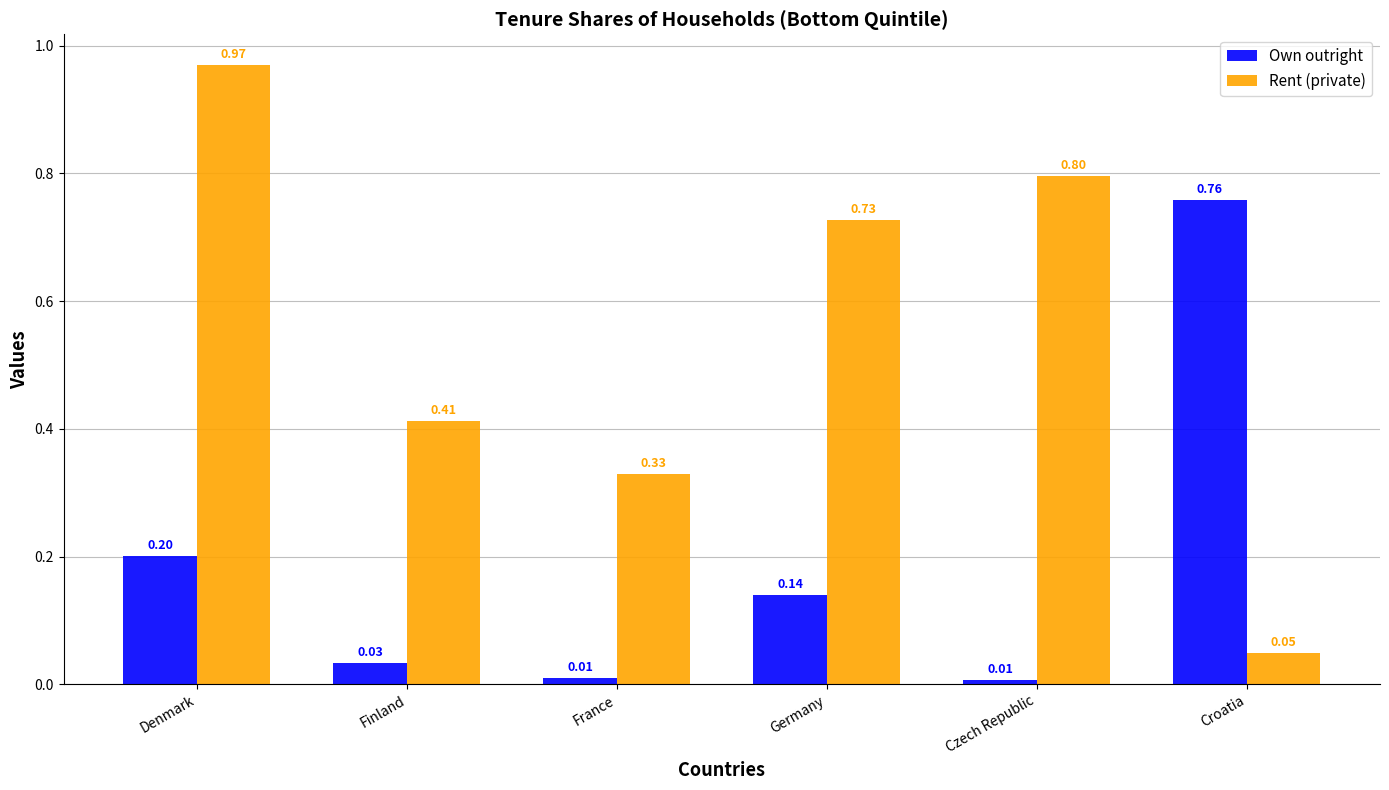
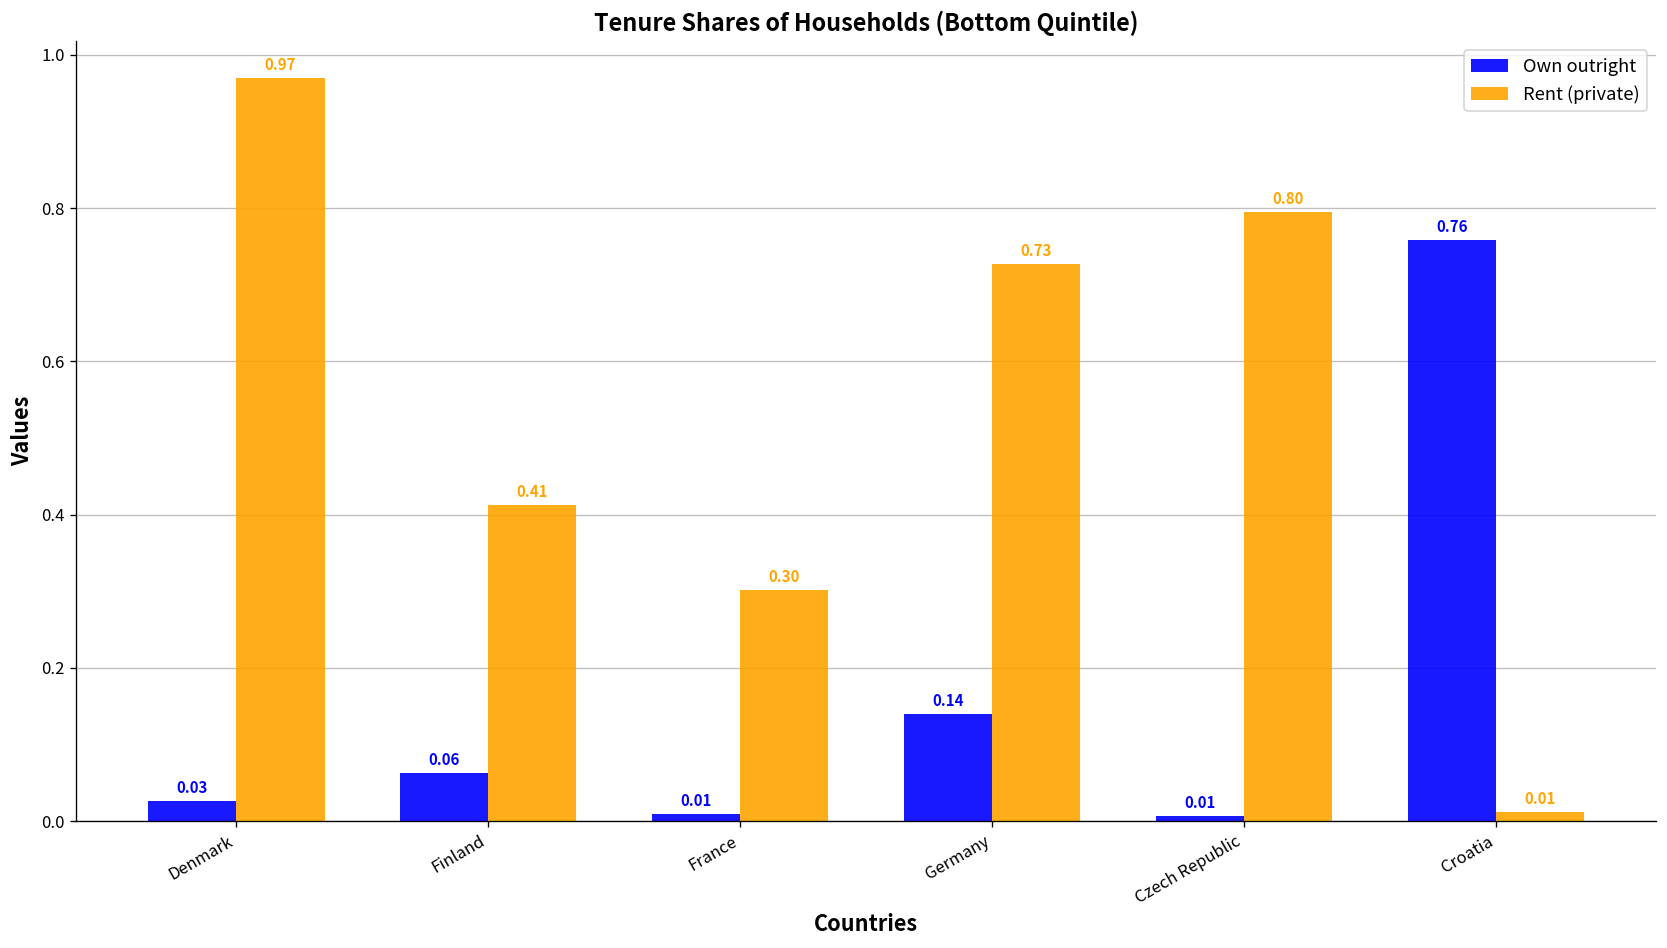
Own outright, Denmark: 0.20 -> 0.03
Own outright, Finland: 0.03 -> 0.06
Rent (private), France: 0.33 -> 0.30
Rent (private), Croatia: 0.05 -> 0.01
